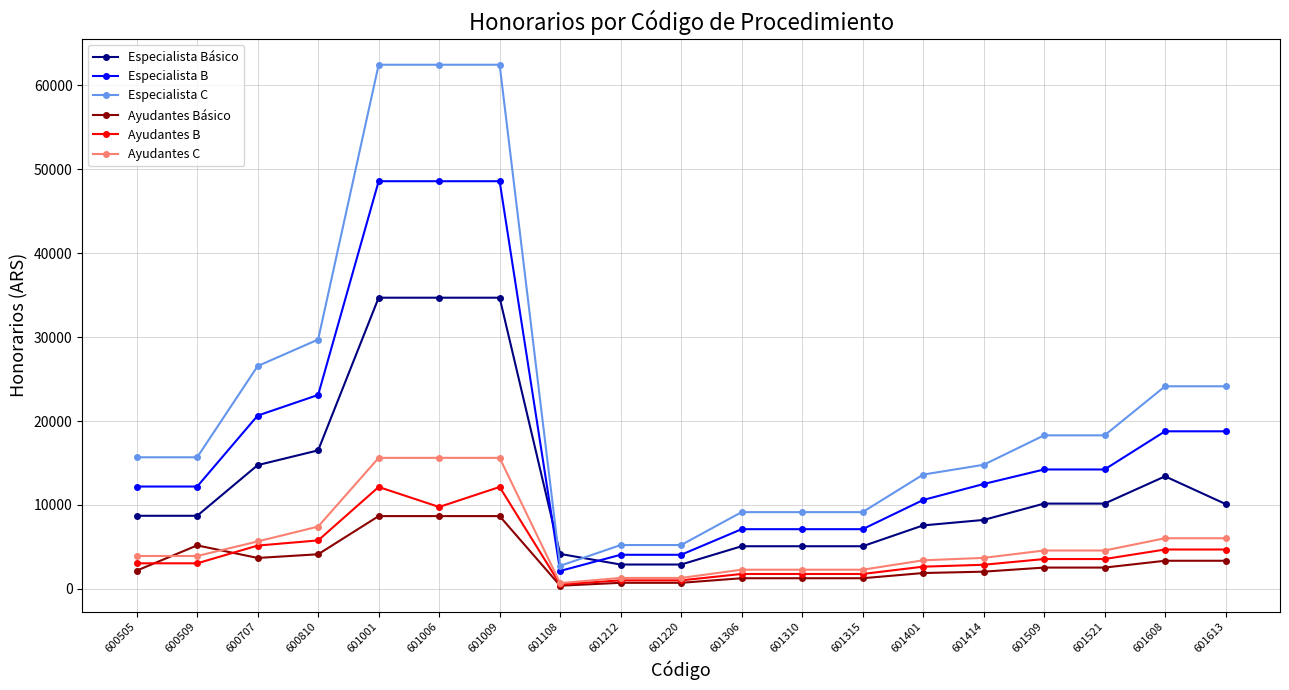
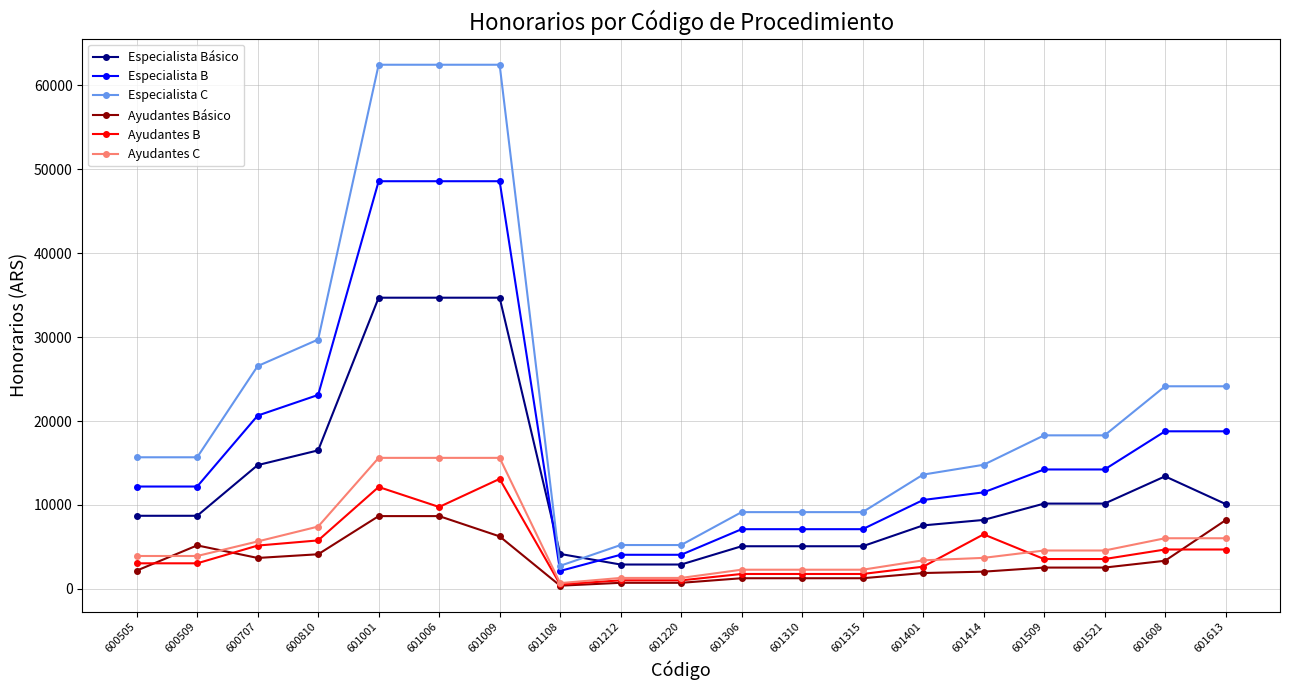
Ayudantes Básico, 601009: 9000 -> 6000
Ayudantes B, 601009: 12000 -> 13000
Especialista B, 601414: 12500 -> 11500
Ayudantes B, 601414: 3000 -> 7000
Ayudantes Básico, 601613: 3000 -> 8000
